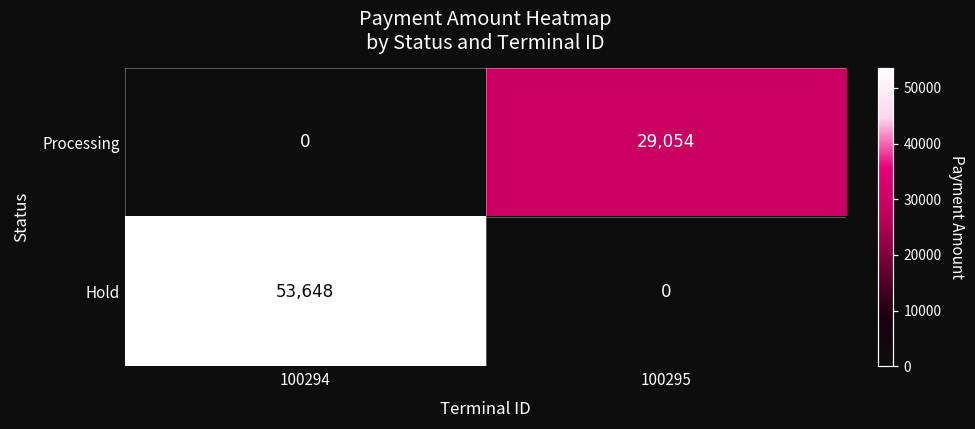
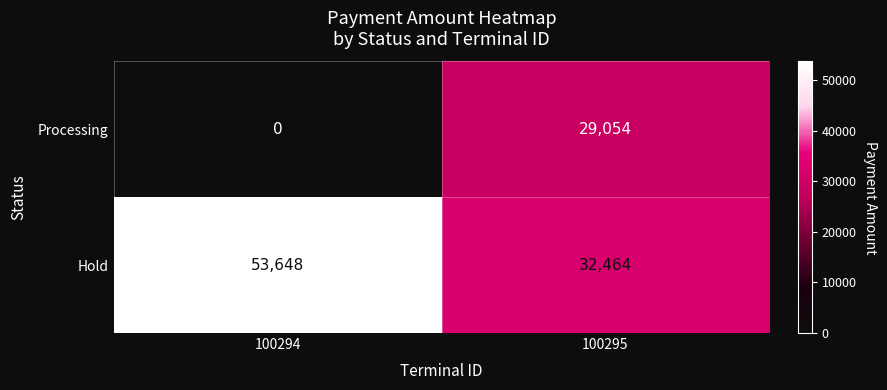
Hold, 100295: 0 -> 32,464
